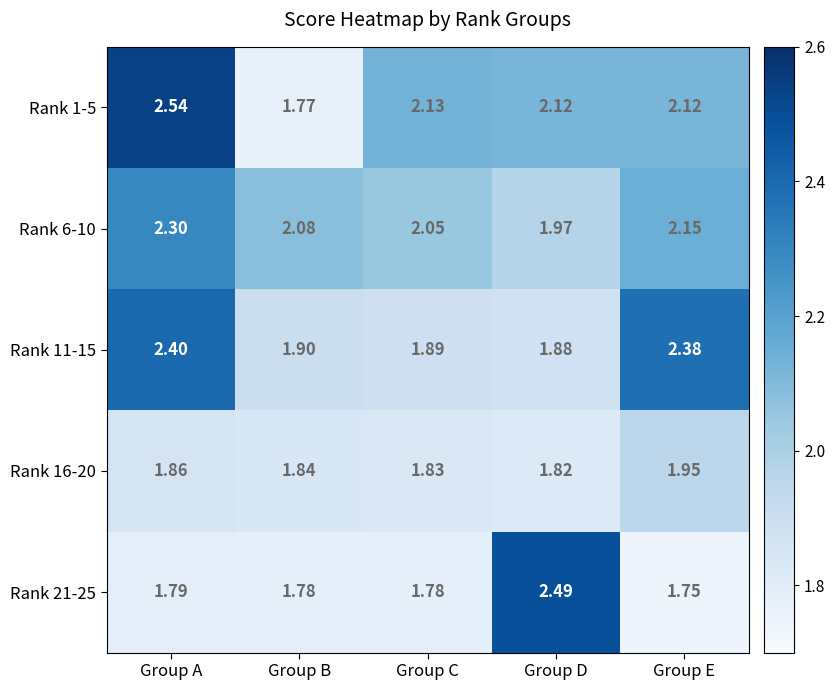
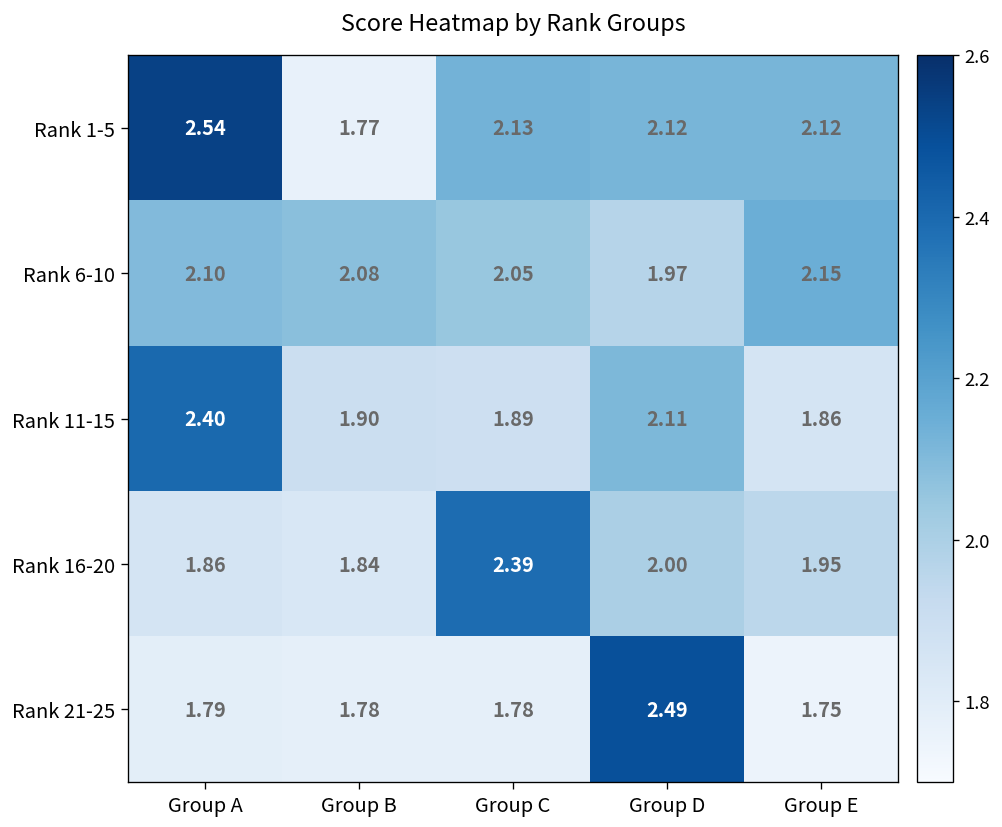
Rank 6-10, Group A: 2.30 -> 2.10
Rank 11-15, Group D: 1.88 -> 2.11
Rank 11-15, Group E: 2.38 -> 1.86
Rank 16-20, Group C: 1.83 -> 2.39
Rank 16-20, Group D: 1.82 -> 2.00
